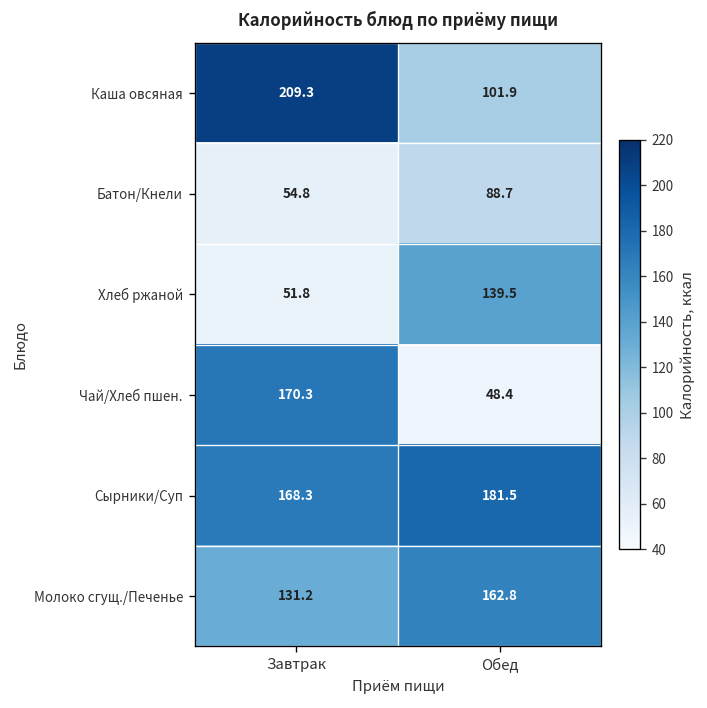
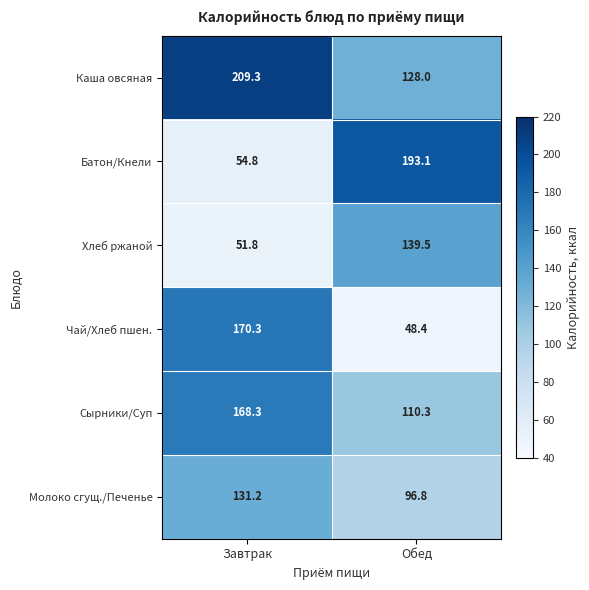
Каша овсяная, Обед: 101.9 -> 128.0
Батон/Кнели, Обед: 88.7 -> 193.1
Сырники/Суп, Обед: 181.5 -> 110.3
Молоко сгущ./Печенье, Обед: 162.8 -> 96.8
